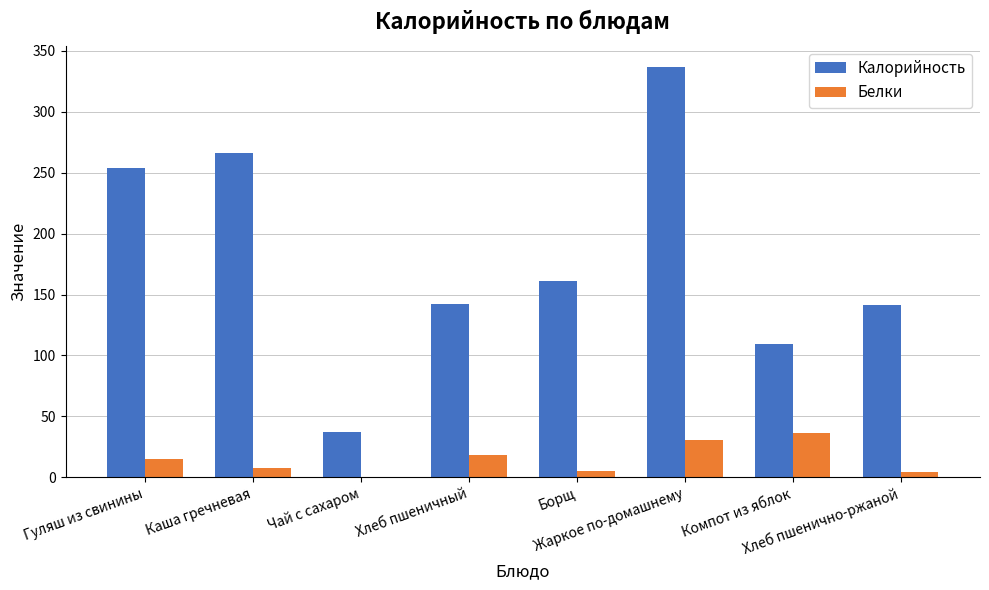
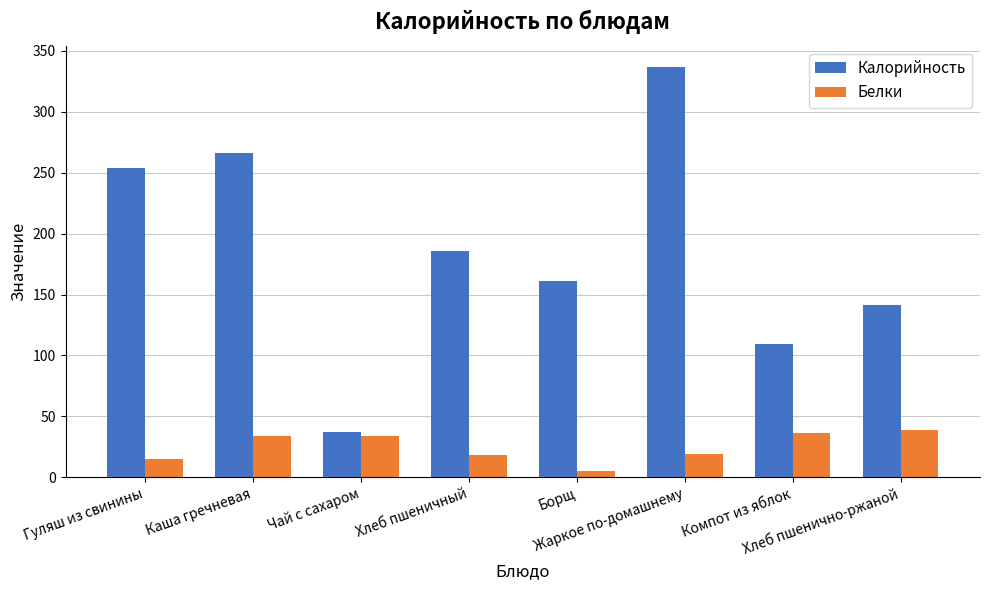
Белки, Каша гречневая: 8 -> 34
Белки, Чай с сахаром: 0 -> 34
Калорийность, Хлеб пшеничный: 142 -> 186
Белки, Жаркое по-домашнему: 31 -> 19
Белки, Хлеб пшенично-ржаной: 4 -> 39
